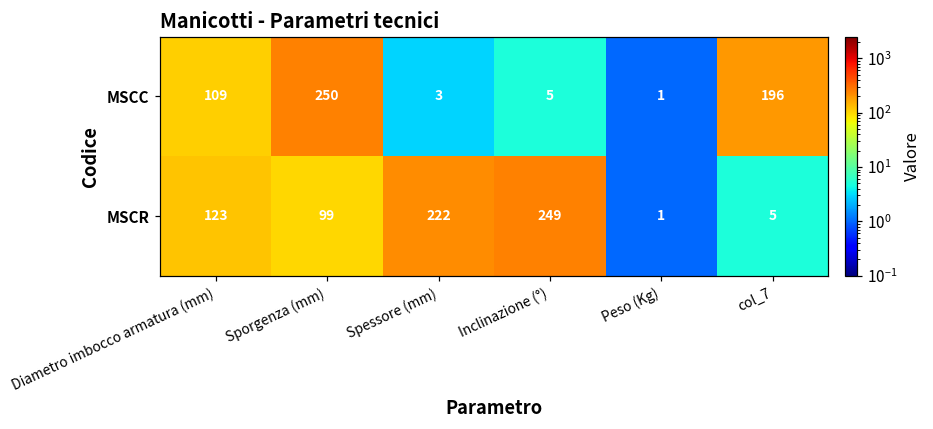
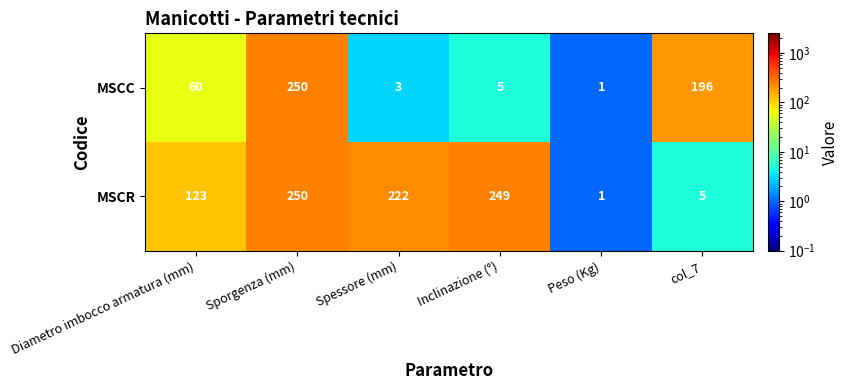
MSCC, Diametro imbocco armatura (mm): 109 -> 60
MSCR, Sporgenza (mm): 99 -> 250
